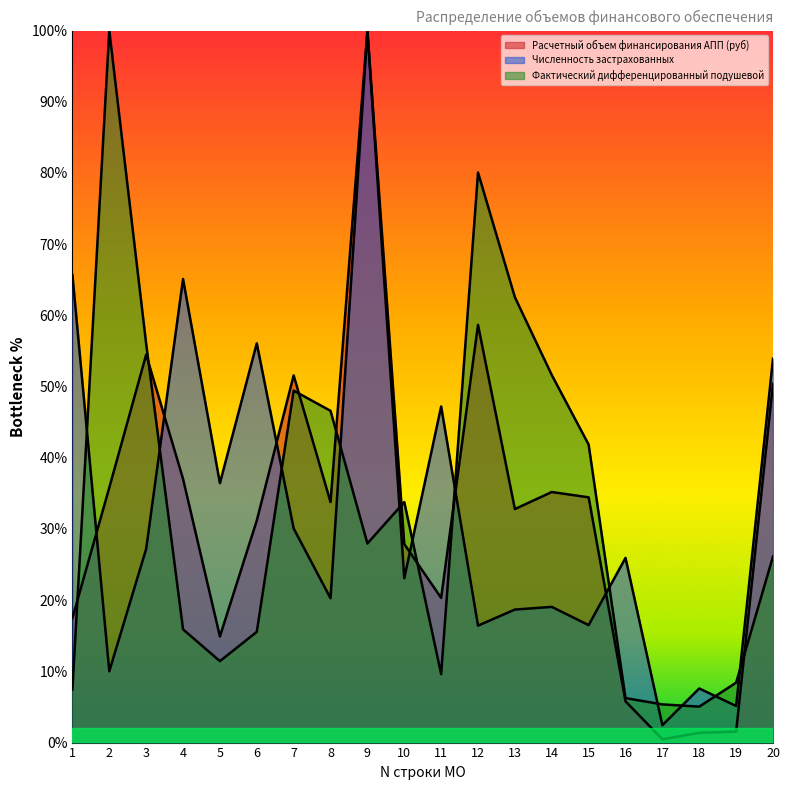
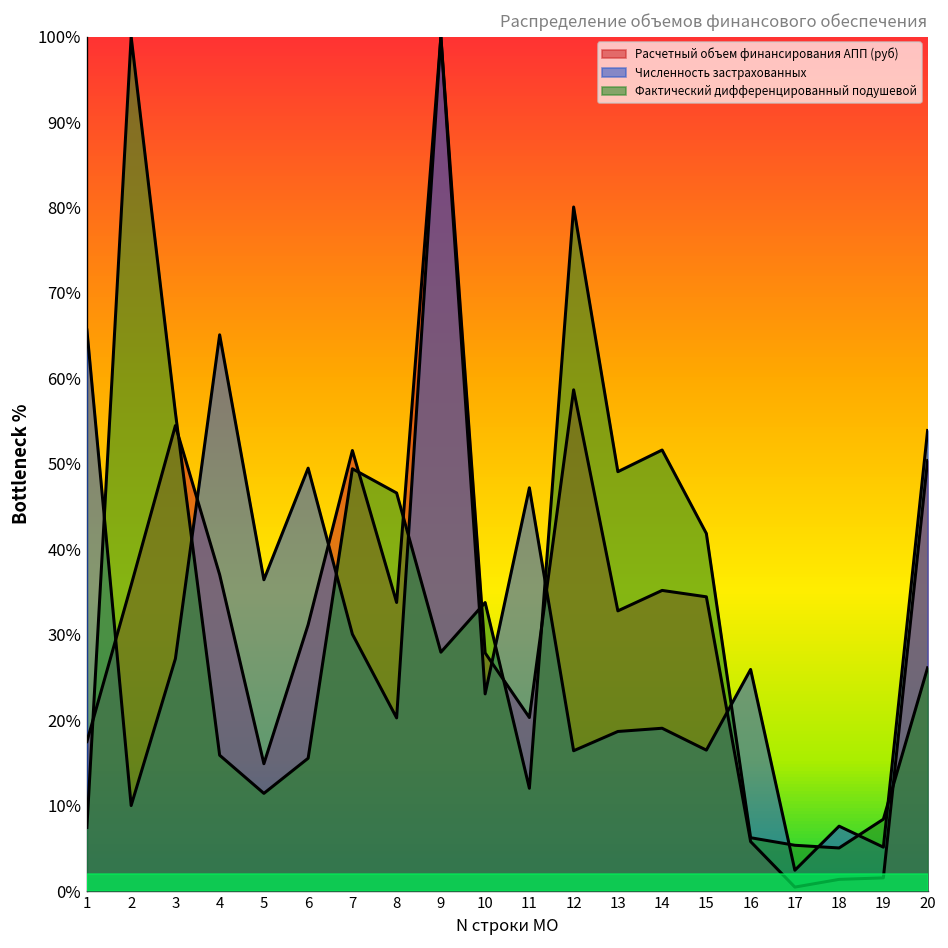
Численность застрахованных, 6: 56% -> 49%
Фактический дифференцированный подушевой, 11: 10% -> 12%
Фактический дифференцированный подушевой, 13: 63% -> 49%
